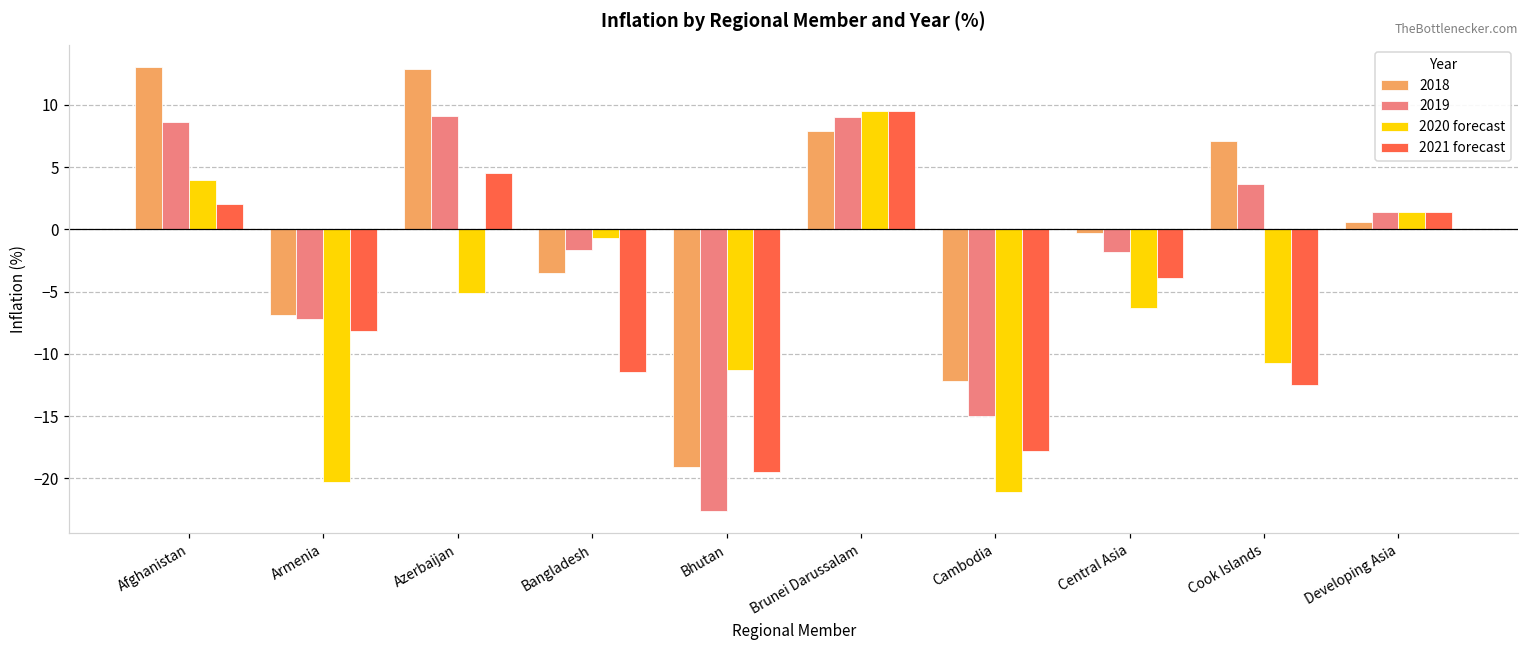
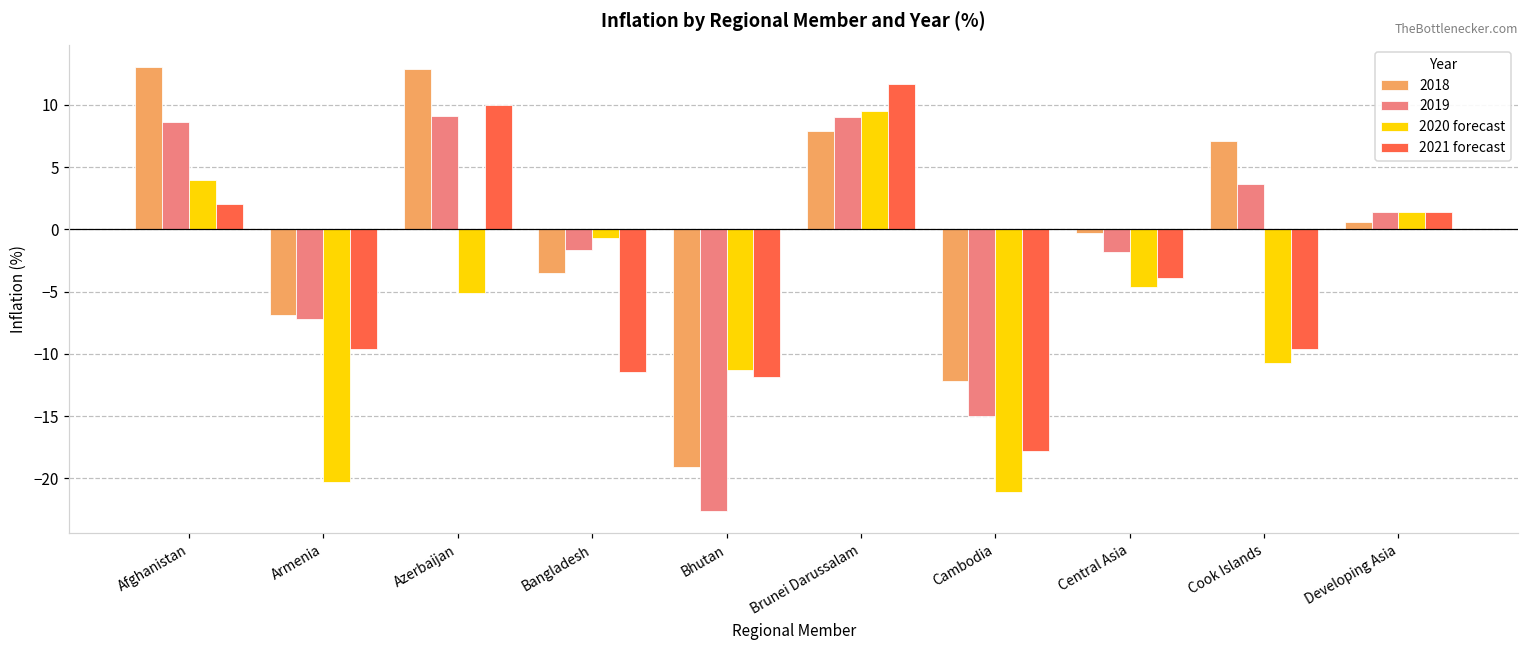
2021 forecast, Armenia: -8.2 -> -9.6
2021 forecast, Azerbaijan: 4.5 -> 10.0
2021 forecast, Bhutan: -19.5 -> -11.9
2021 forecast, Brunei Darussalam: 9.5 -> 11.7
2020 forecast, Central Asia: -6.3 -> -4.6
2021 forecast, Cook Islands: -12.5 -> -9.6
